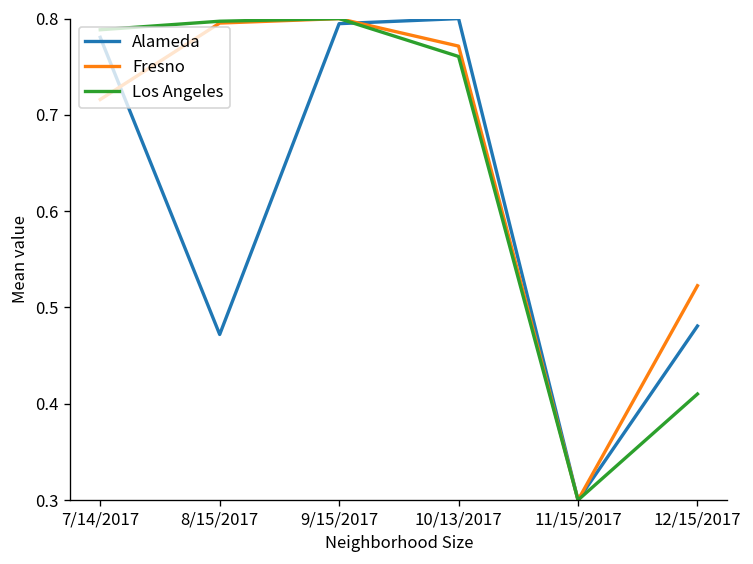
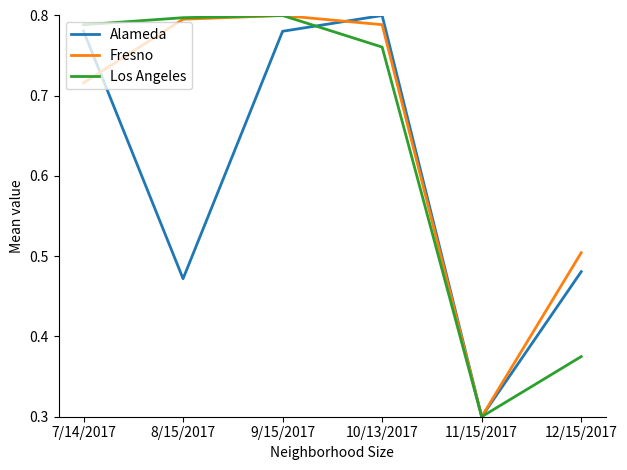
Alameda, 9/15/2017: 0.79 -> 0.78
Fresno, 10/13/2017: 0.77 -> 0.79
Fresno, 12/15/2017: 0.52 -> 0.50
Los Angeles, 12/15/2017: 0.41 -> 0.37
